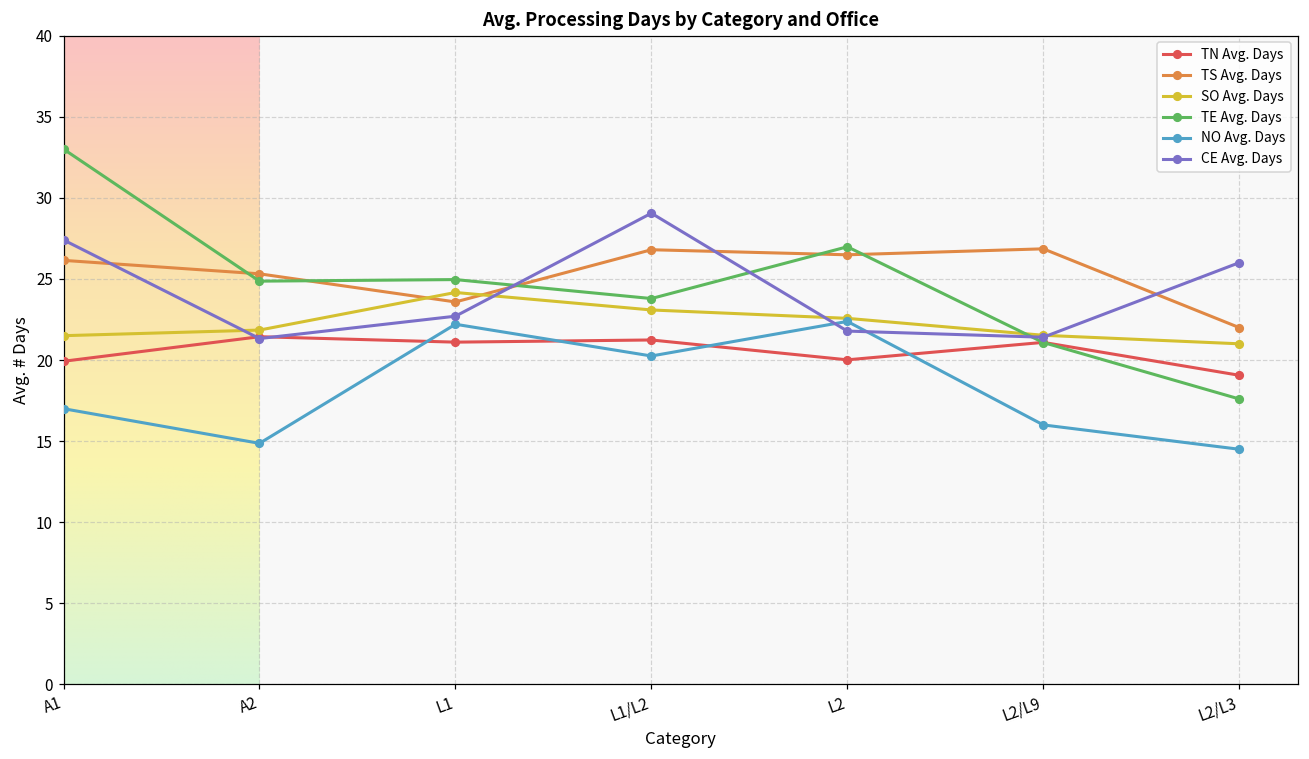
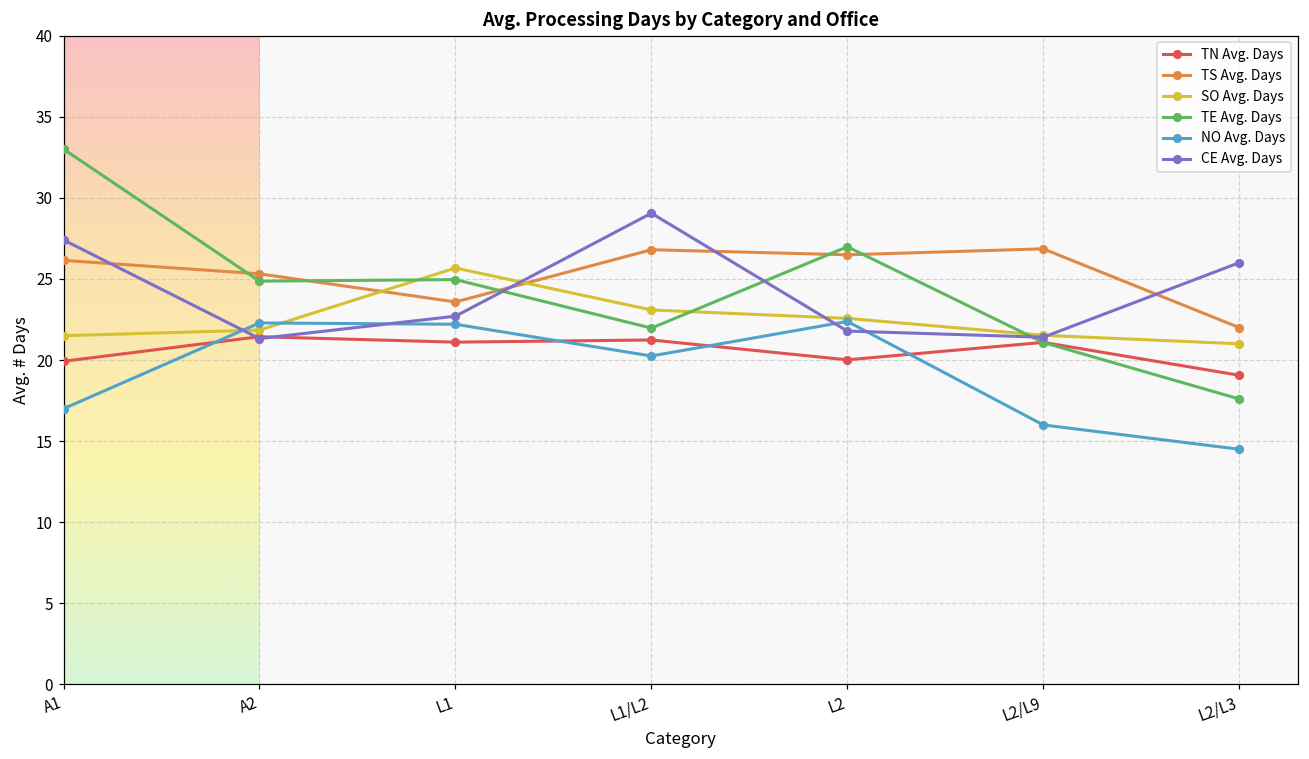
NO Avg. Days, A2: 14.9 -> 22.3
SO Avg. Days, L1: 24.2 -> 25.7
TE Avg. Days, L1/L2: 23.8 -> 22.0
